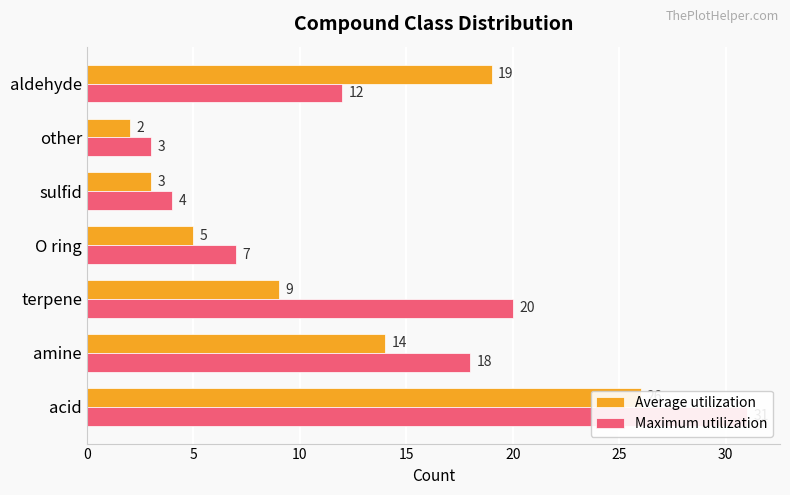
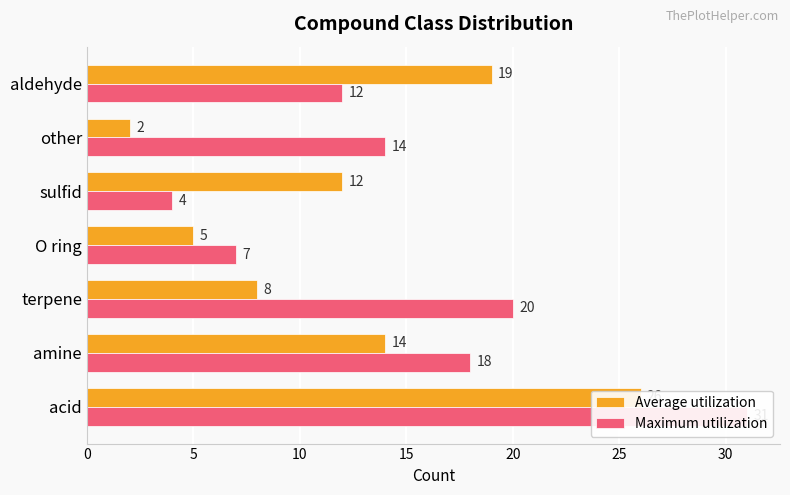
Maximum utilization, other: 3 -> 14
Average utilization, sulfid: 3 -> 12
Average utilization, terpene: 9 -> 8
